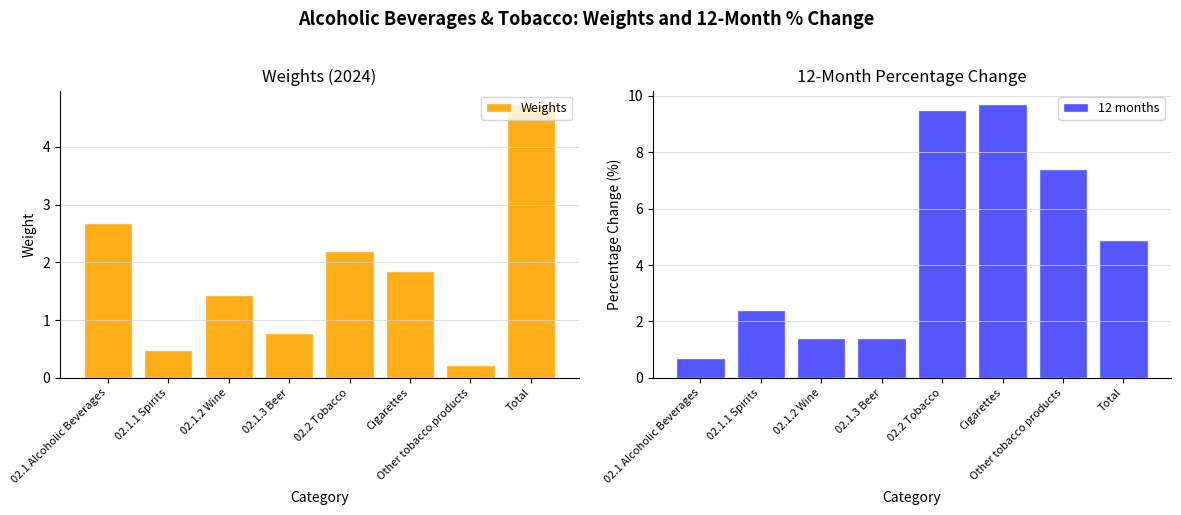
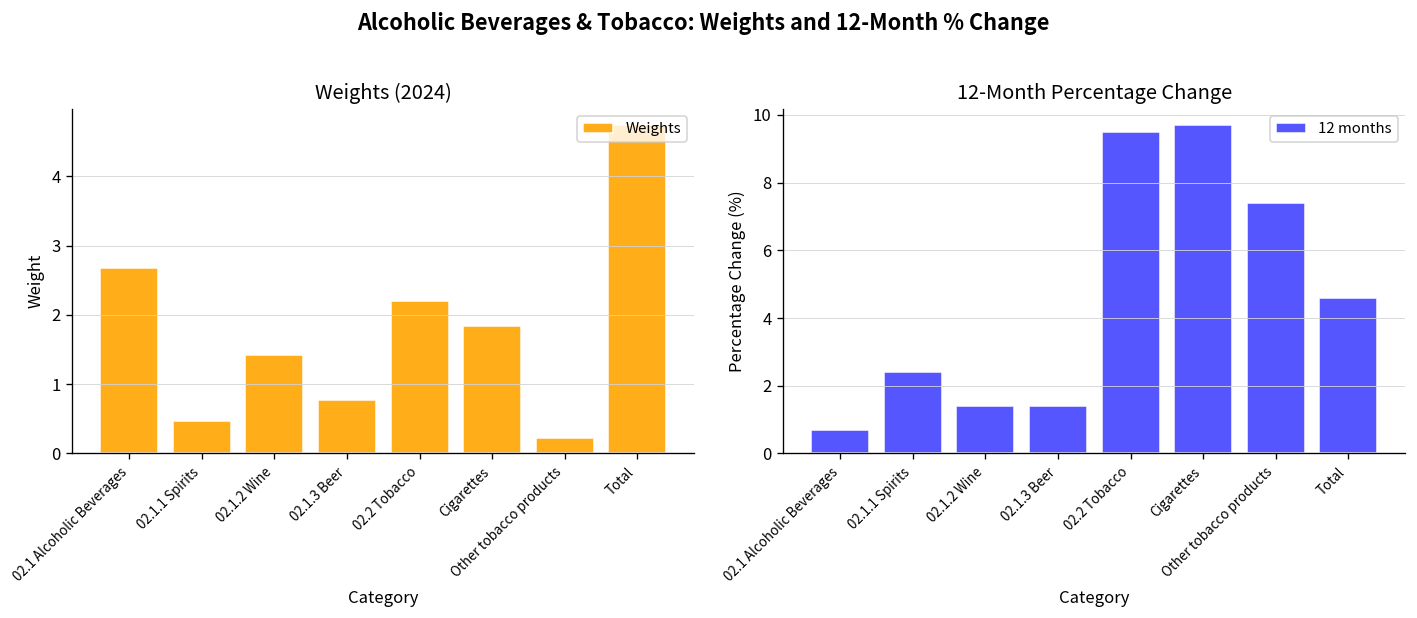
12-Month Percentage Change, Total: 4.9 -> 4.6
